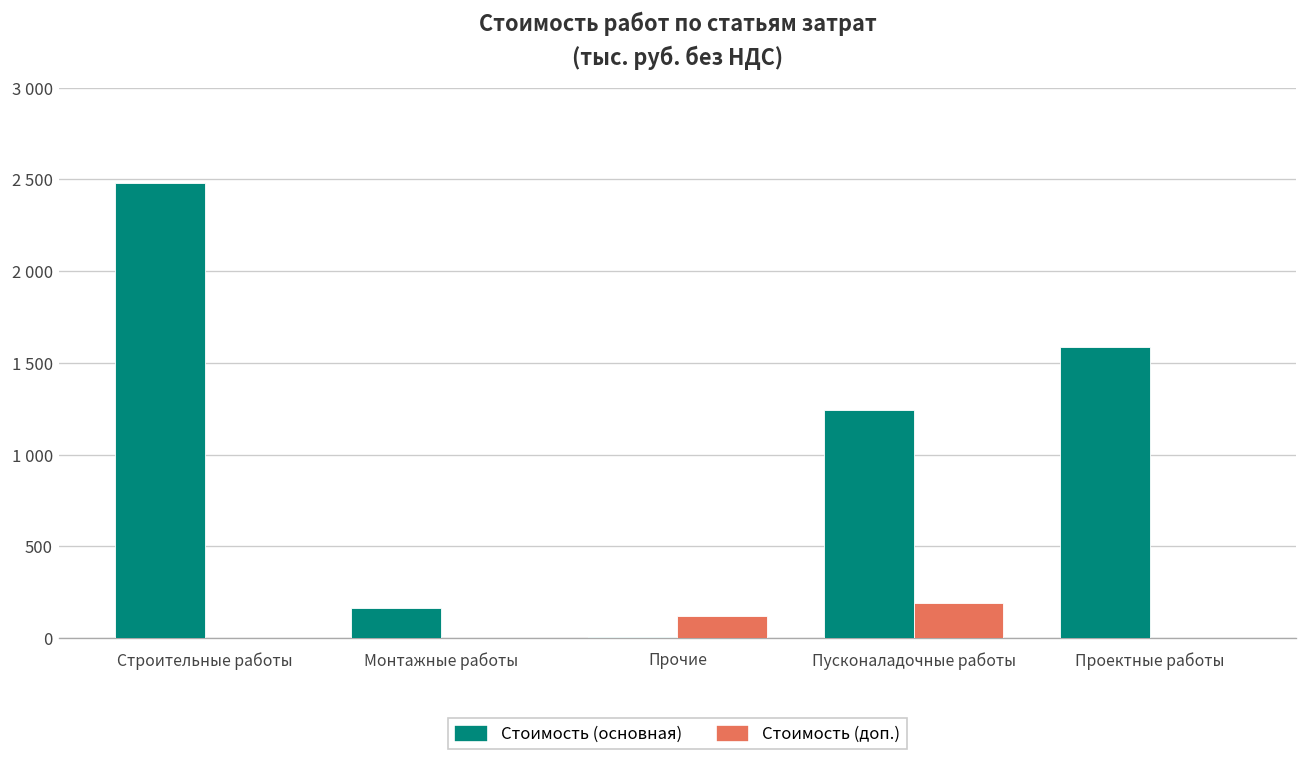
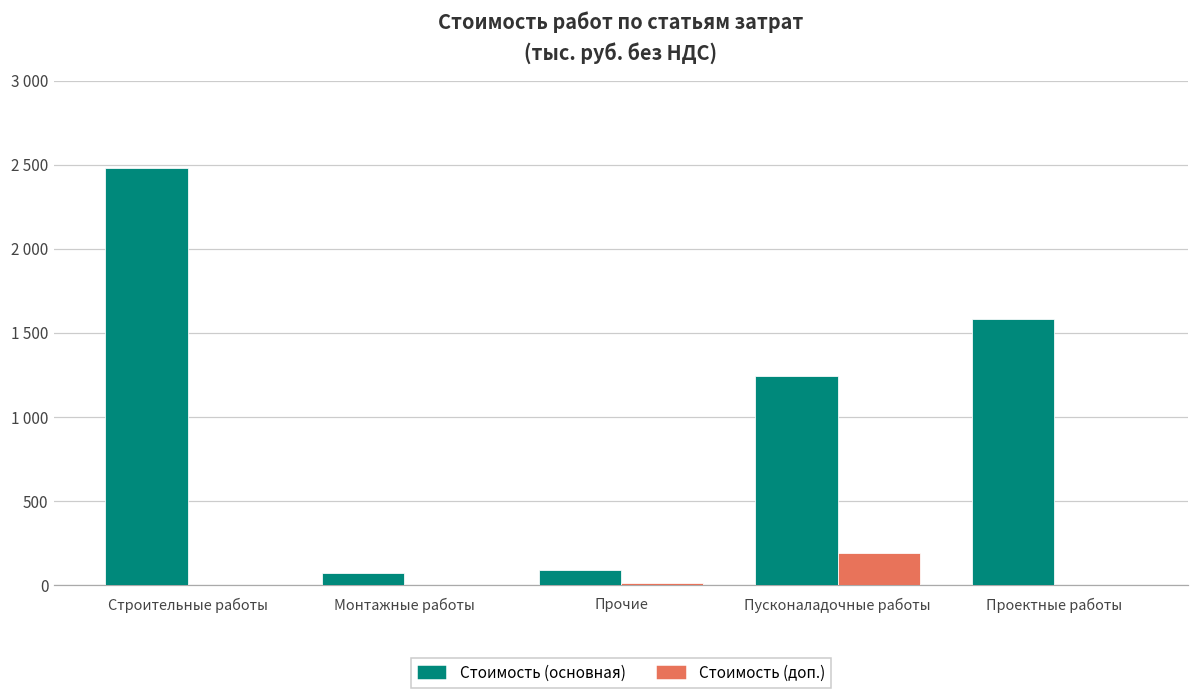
Стоимость (основная), Монтажные работы: 160 -> 70
Стоимость (основная), Прочие: 0 -> 90
Стоимость (доп.), Прочие: 120 -> 10
